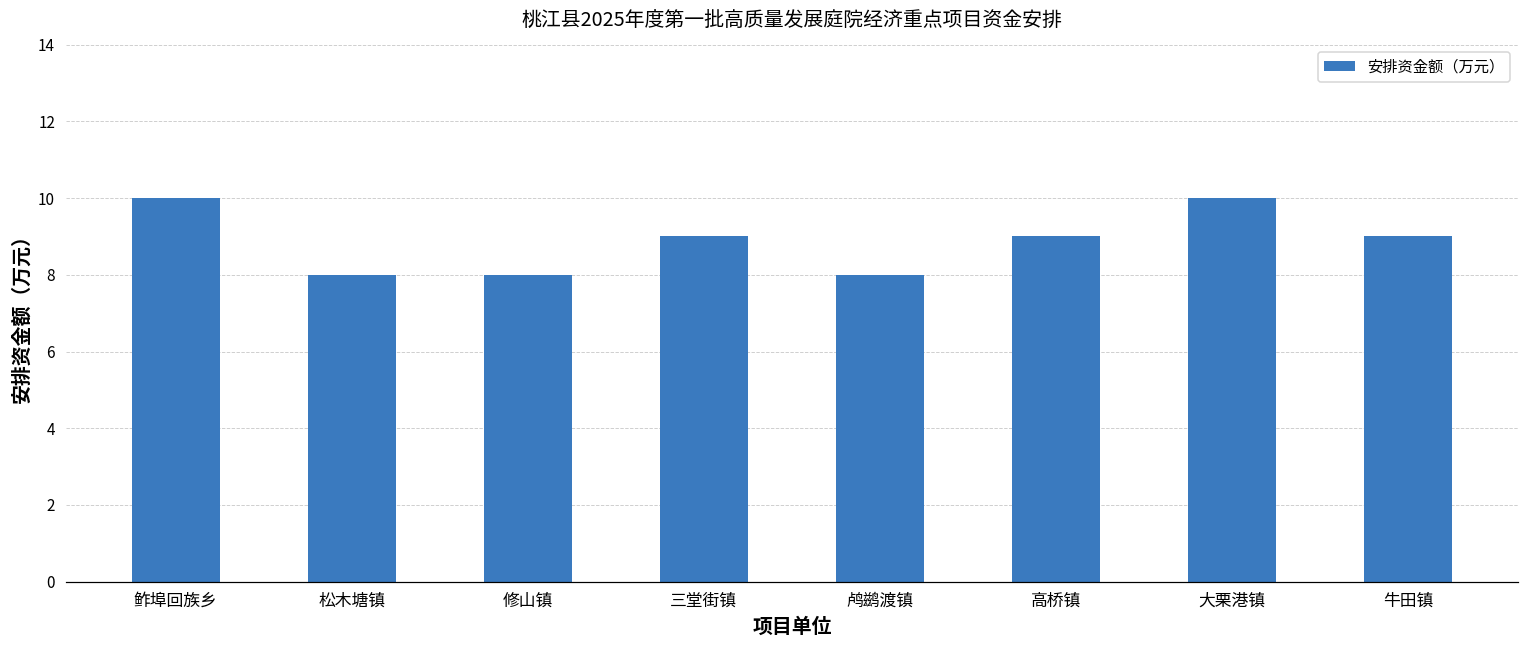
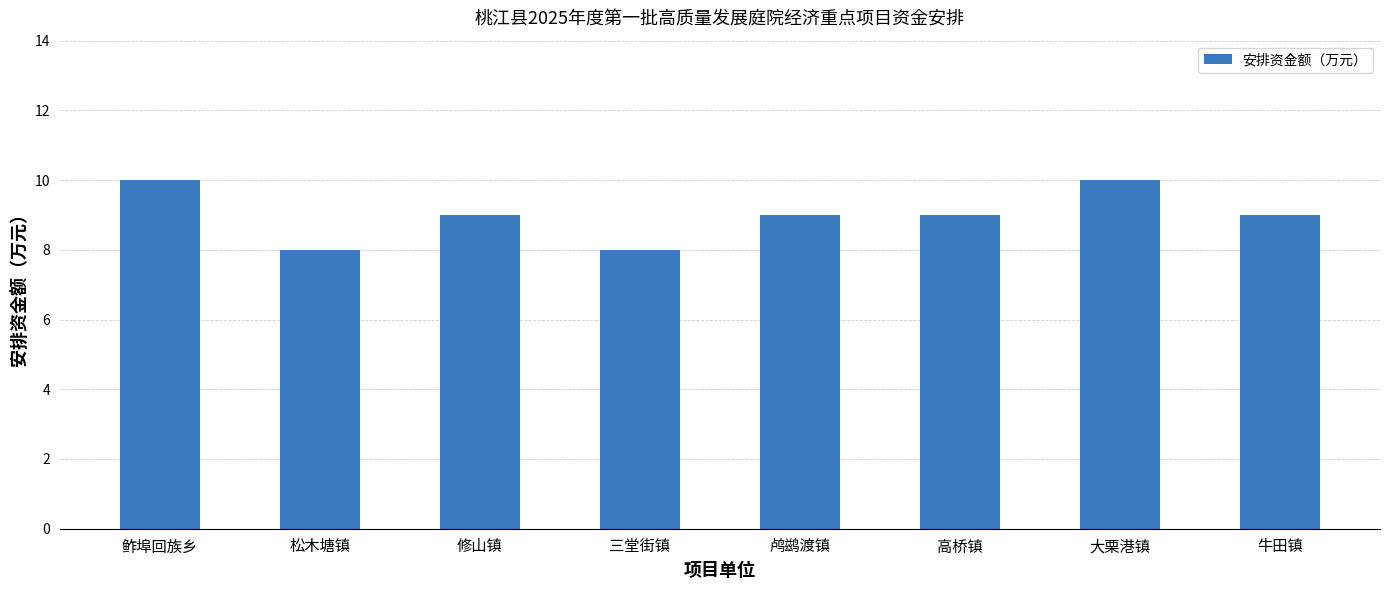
修山镇: 8 -> 9
三堂街镇: 9 -> 8
鸬鹚渡镇: 8 -> 9
